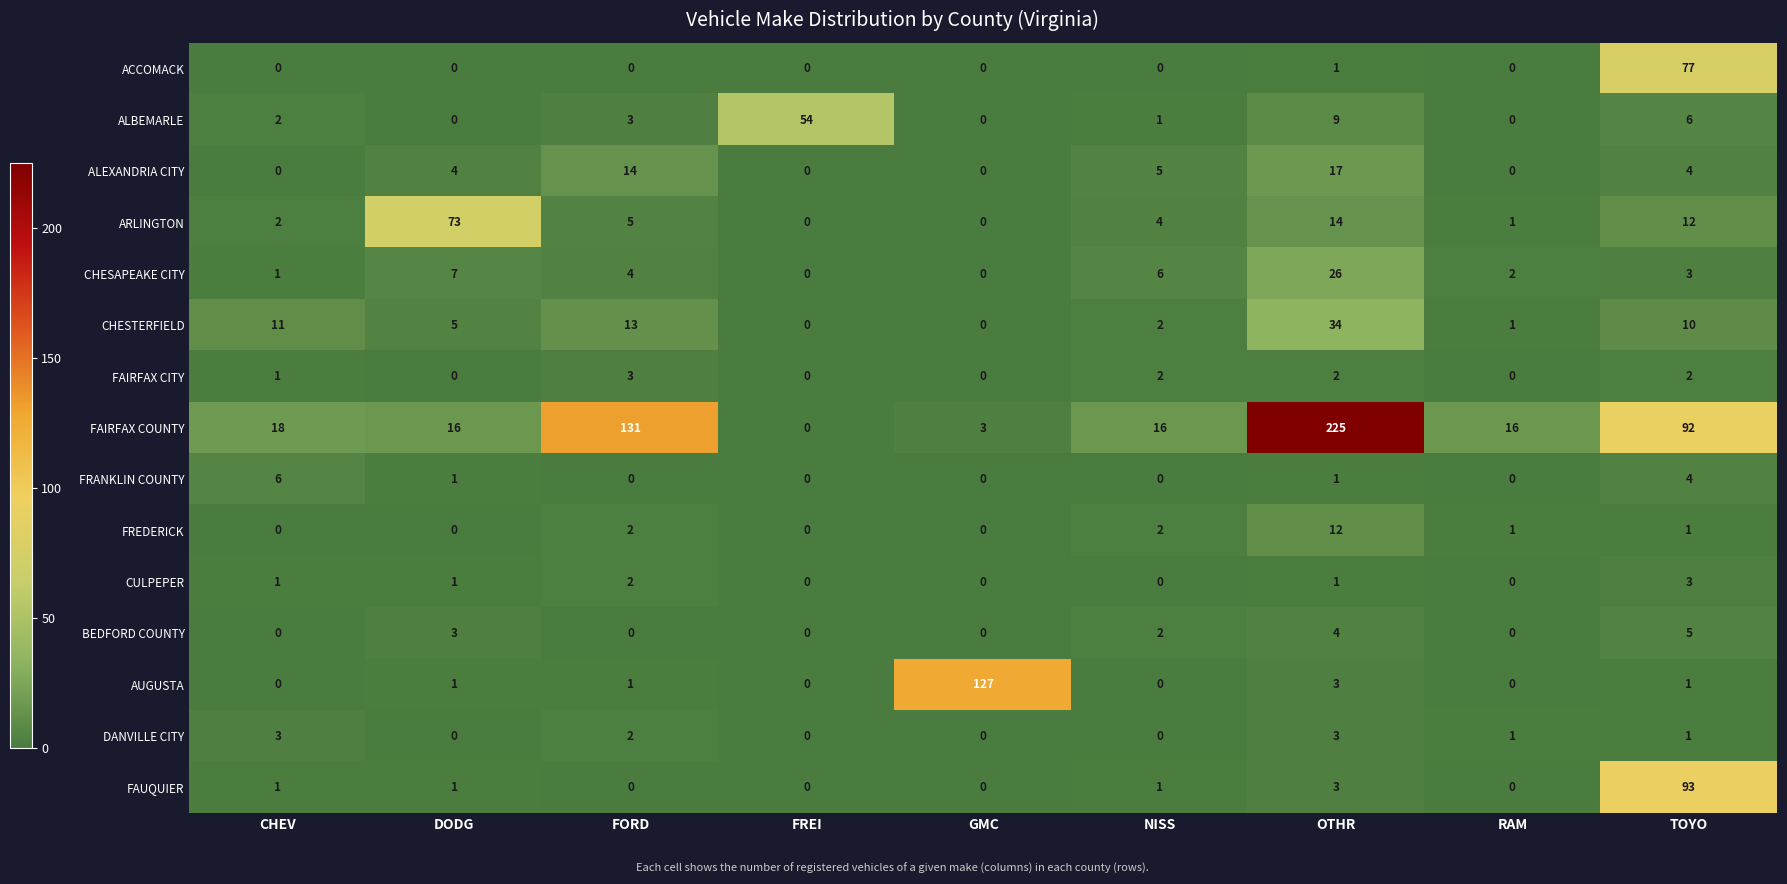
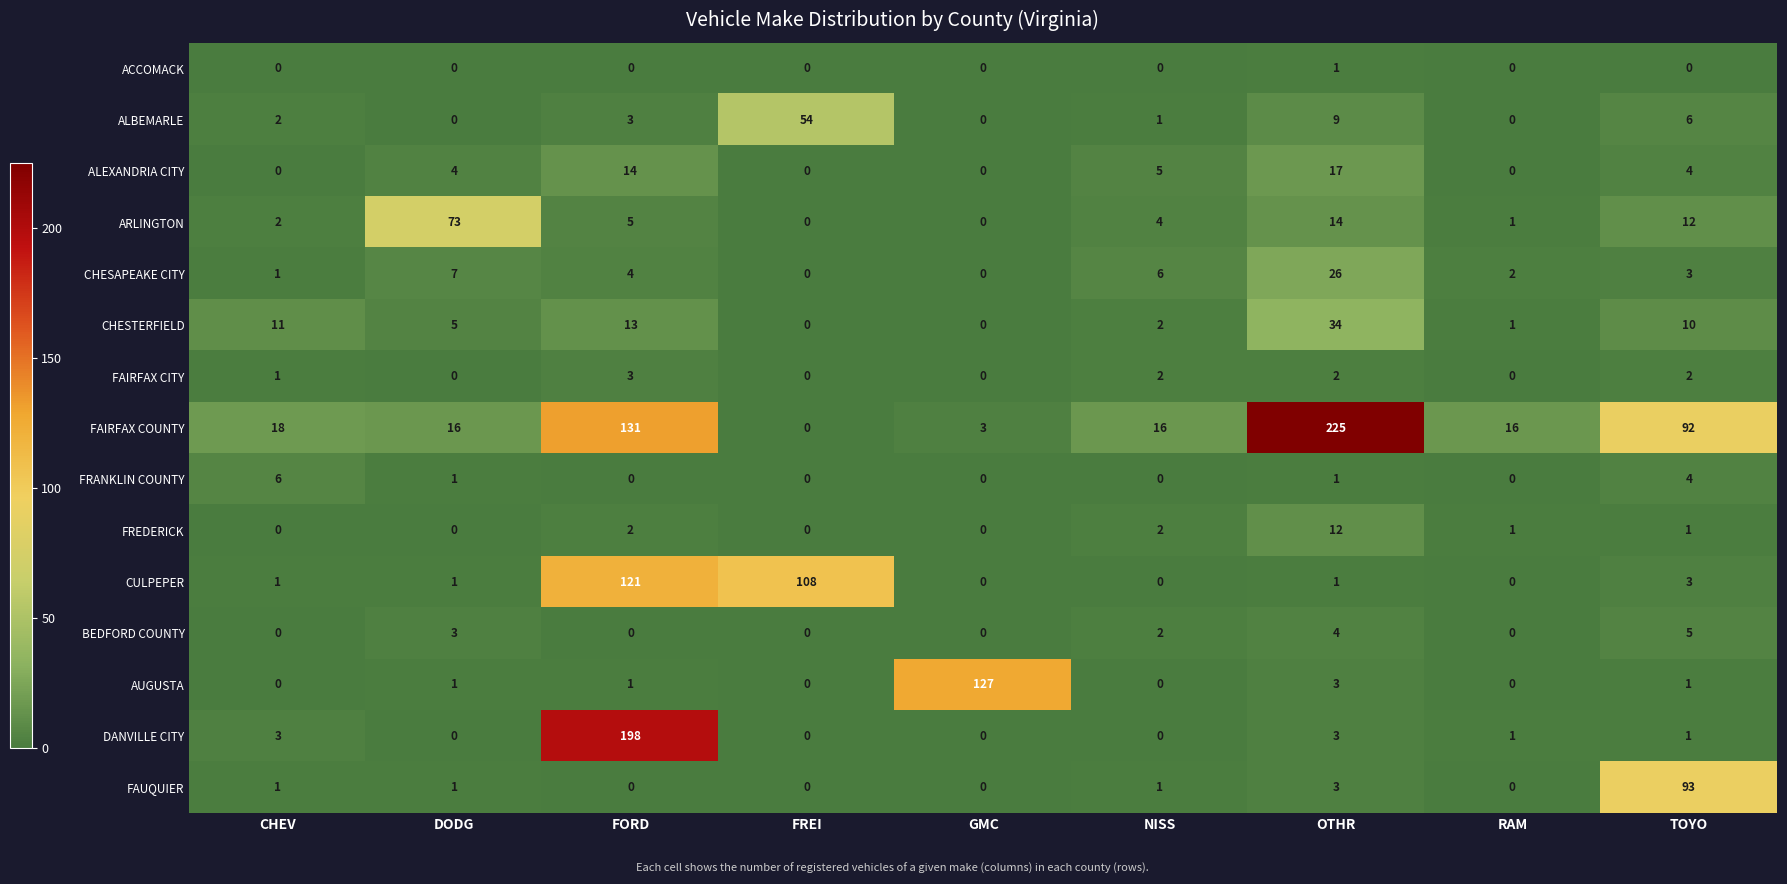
ACCOMACK, TOYO: 77 -> 0
CULPEPER, FORD: 2 -> 121
CULPEPER, FREI: 0 -> 108
DANVILLE CITY, FORD: 2 -> 198
